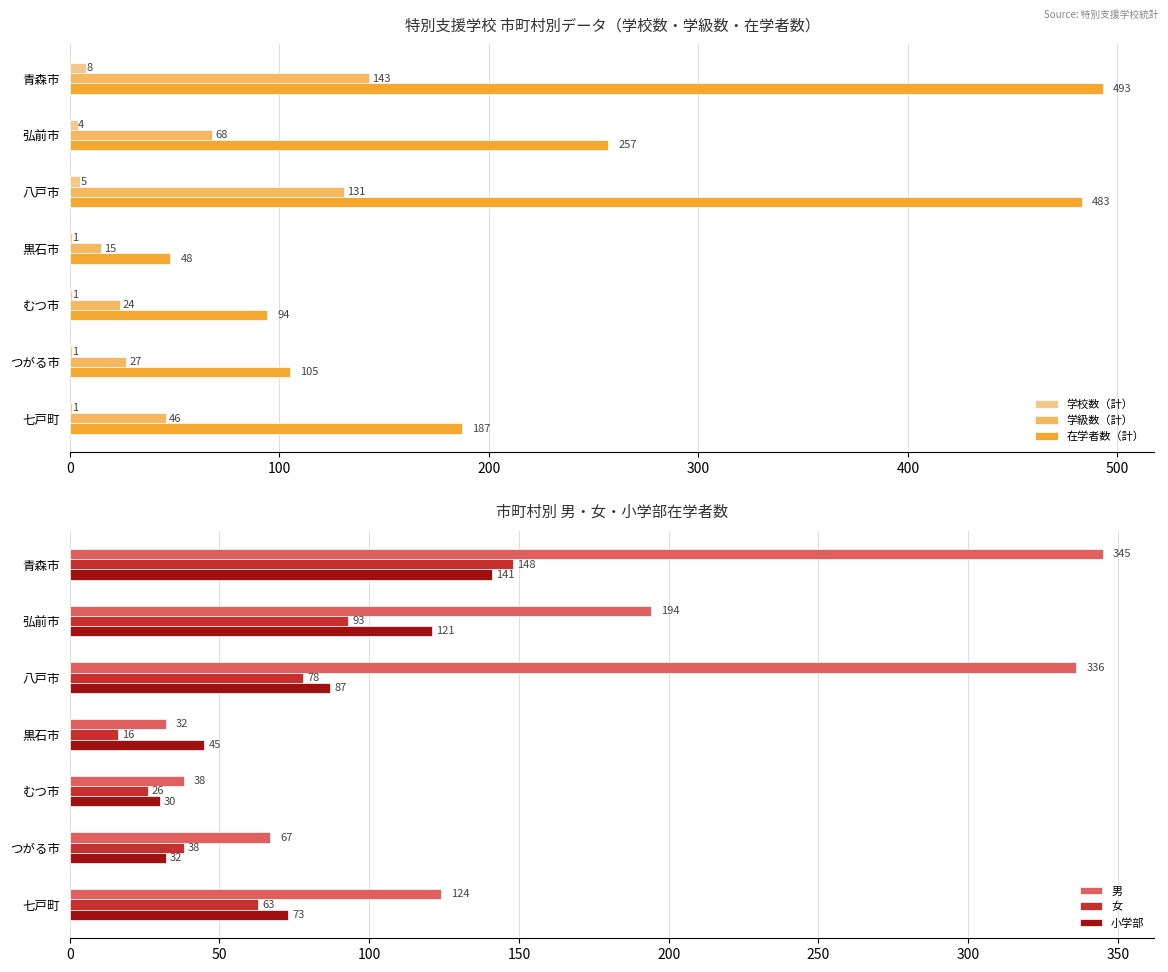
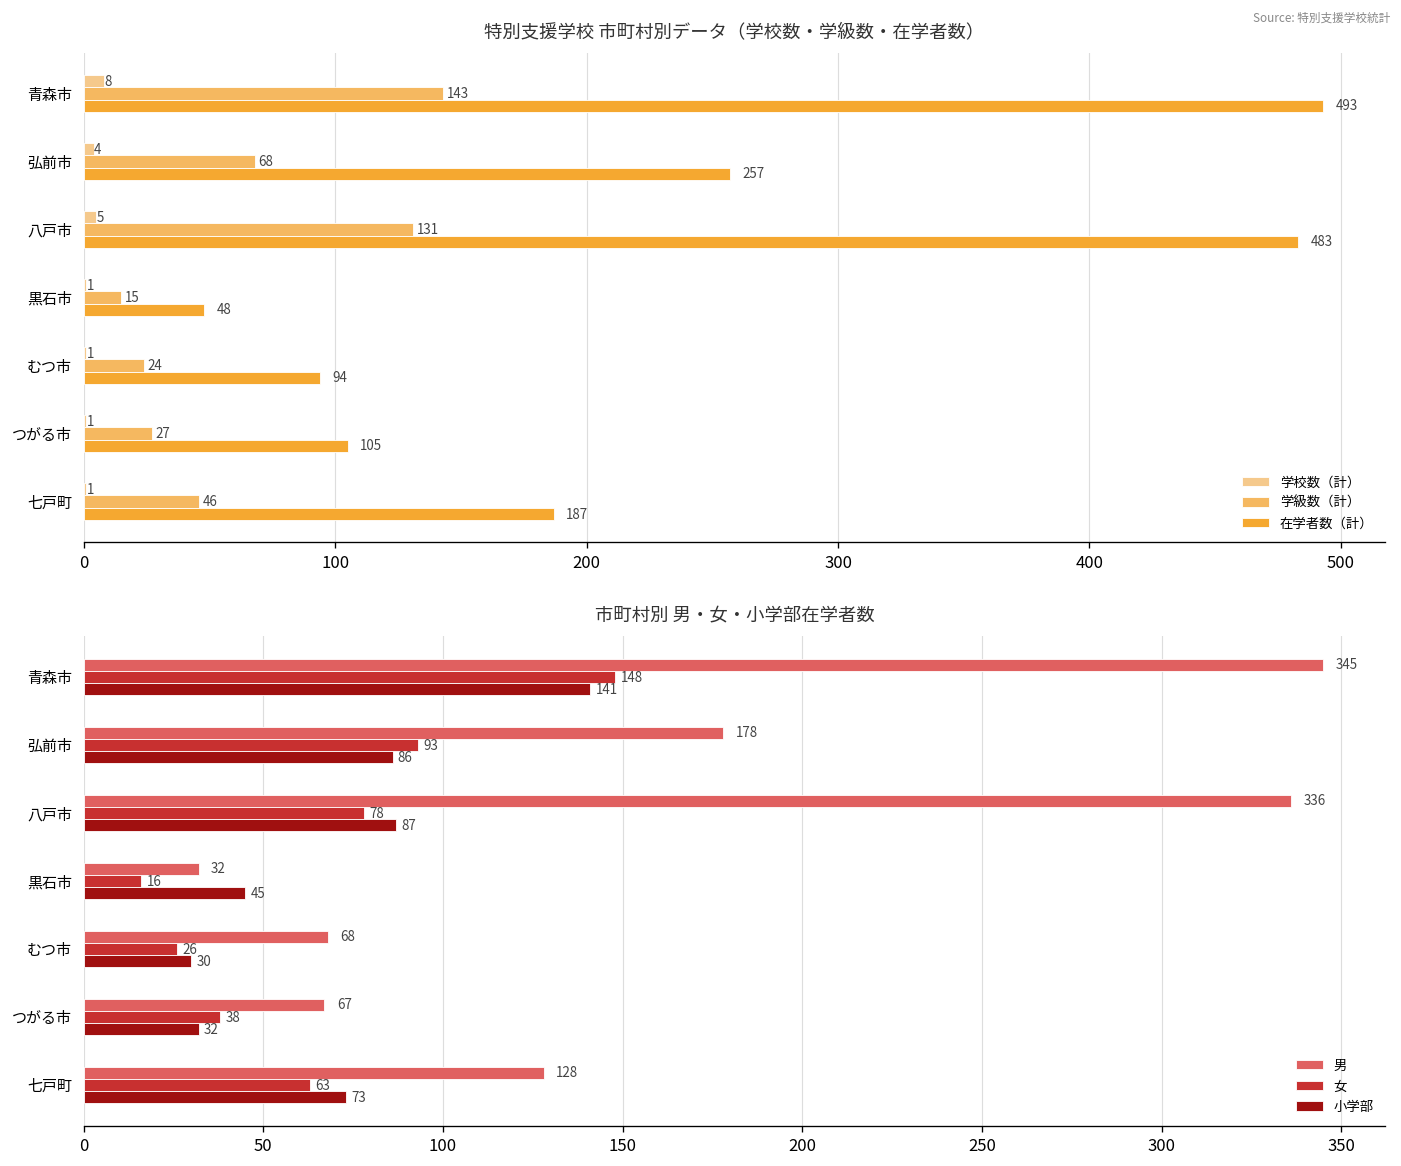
市町村別 男・女・小学部在学者数, 男, 弘前市: 194 -> 178
市町村別 男・女・小学部在学者数, 小学部, 弘前市: 121 -> 86
市町村別 男・女・小学部在学者数, 男, むつ市: 38 -> 68
市町村別 男・女・小学部在学者数, 男, 七戸町: 124 -> 128
